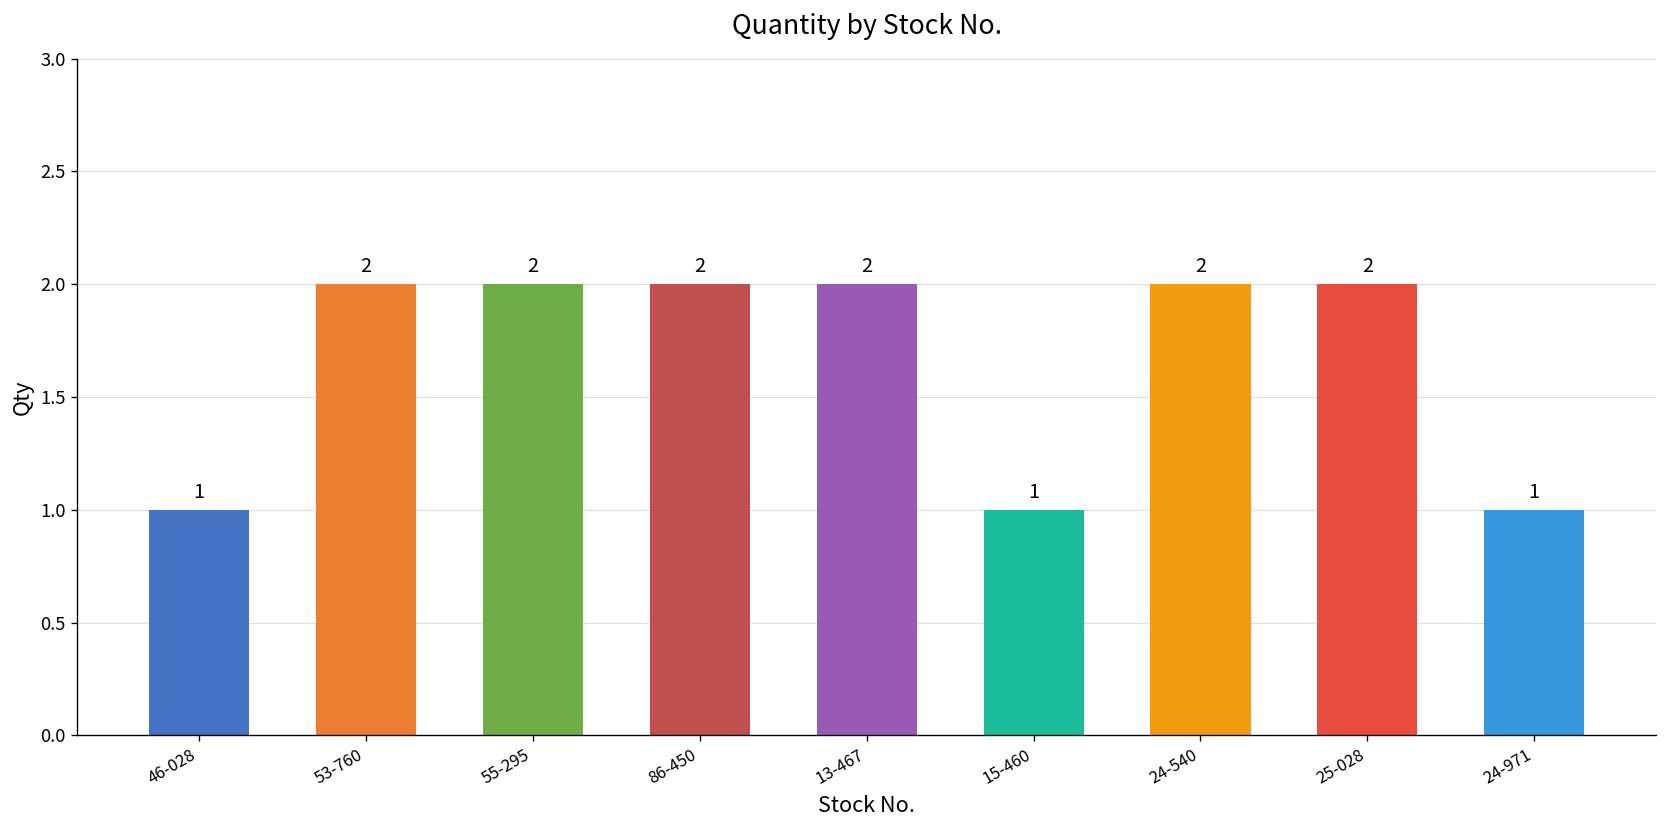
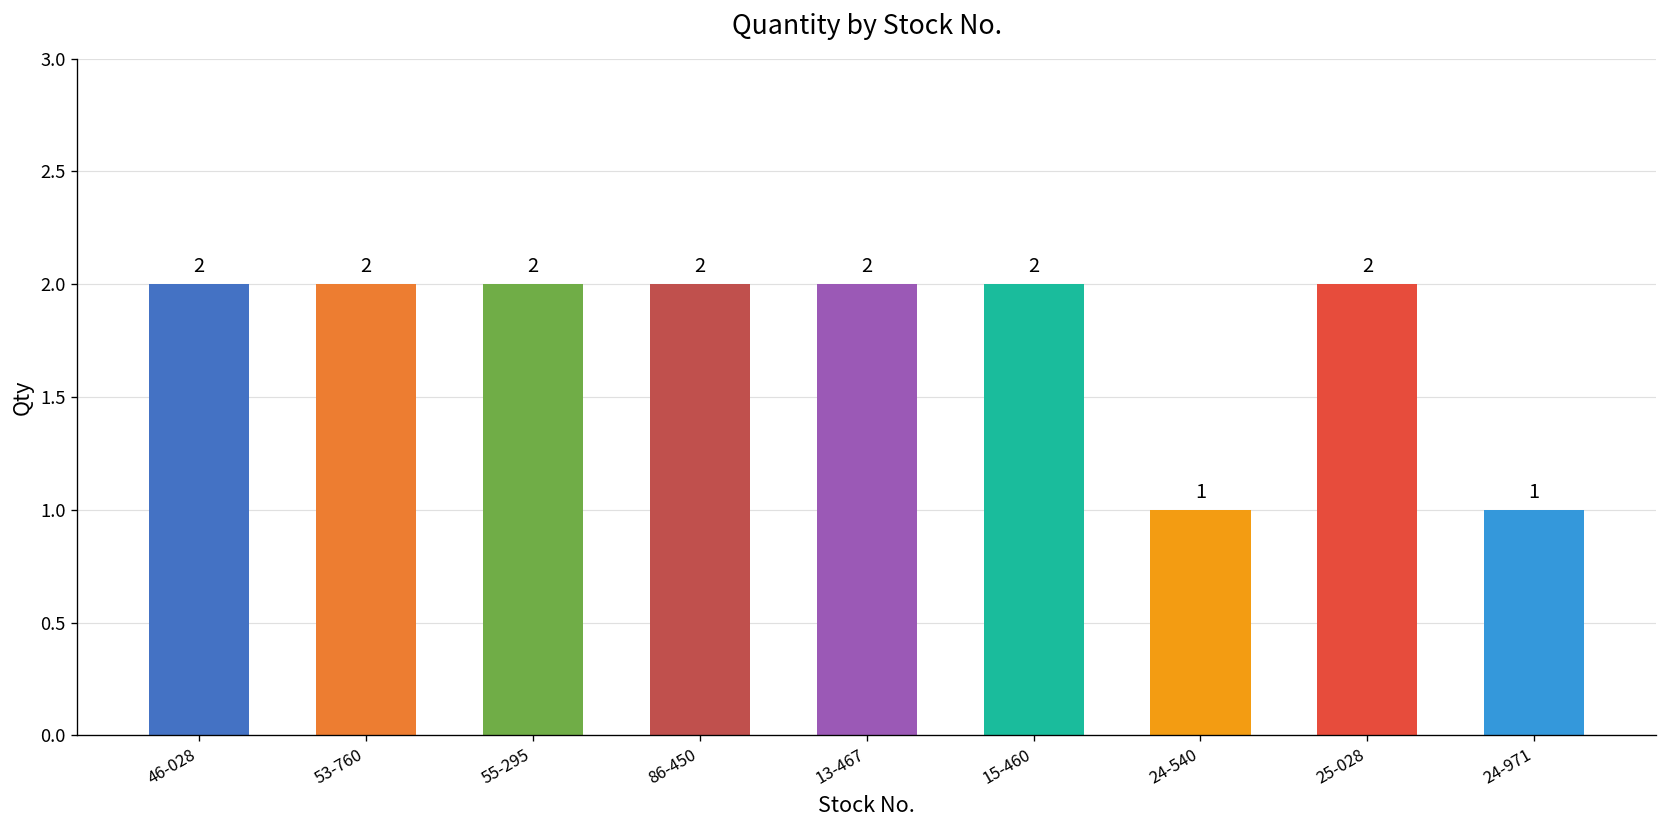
46-028: 1 -> 2
15-460: 1 -> 2
24-540: 2 -> 1
